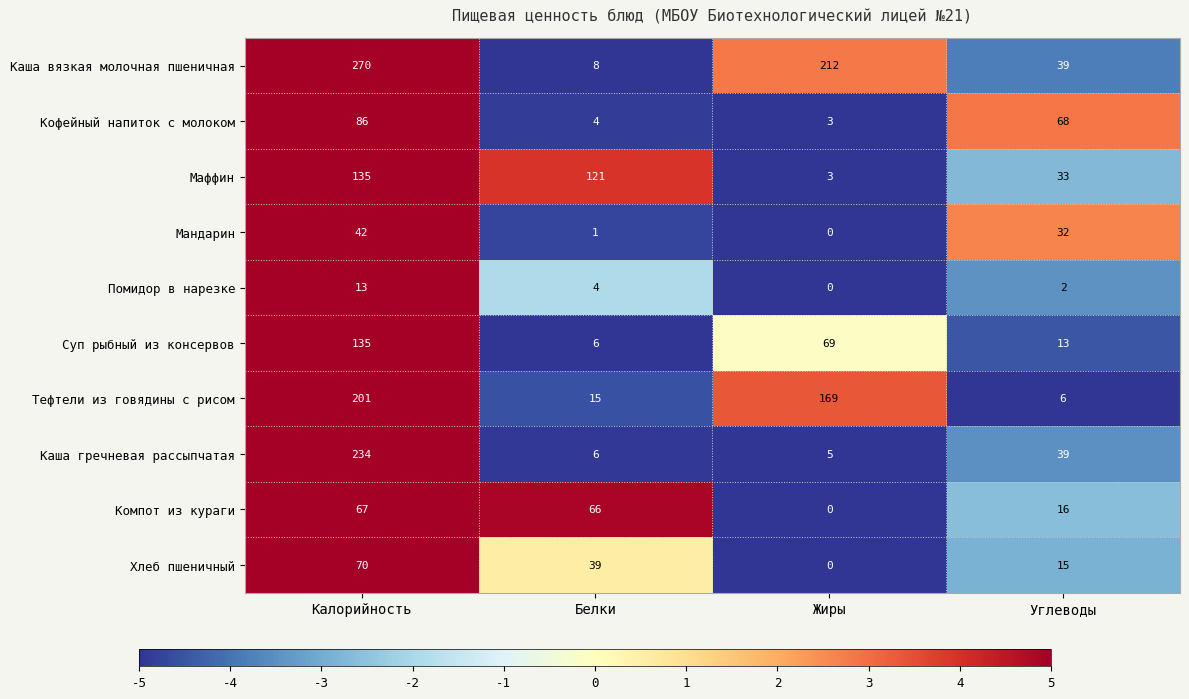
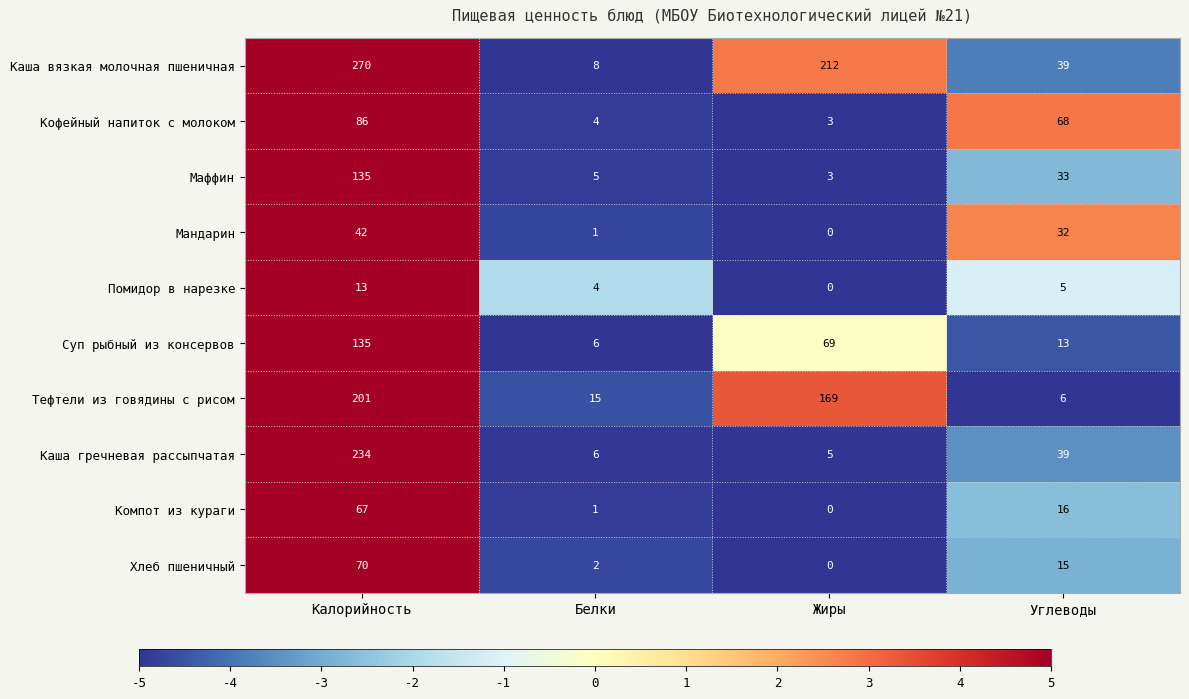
Маффин, Белки: 121 -> 5
Помидор в нарезке, Углеводы: 2 -> 5
Компот из кураги, Белки: 66 -> 1
Хлеб пшеничный, Белки: 39 -> 2
